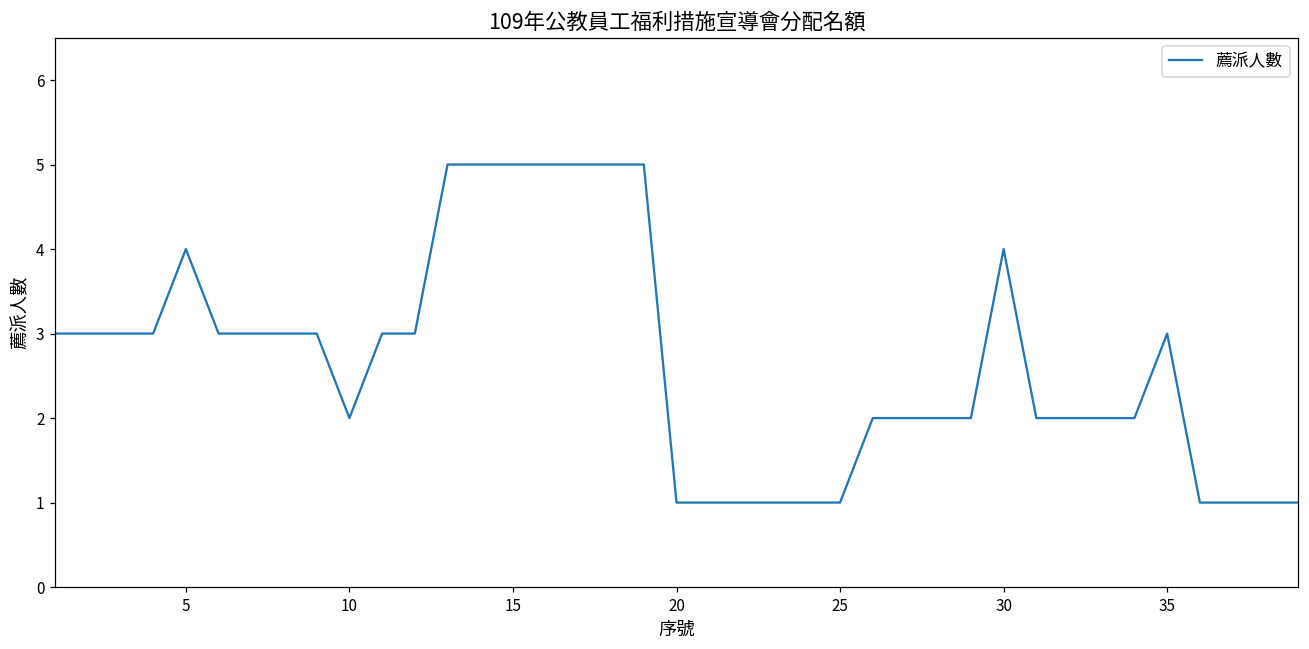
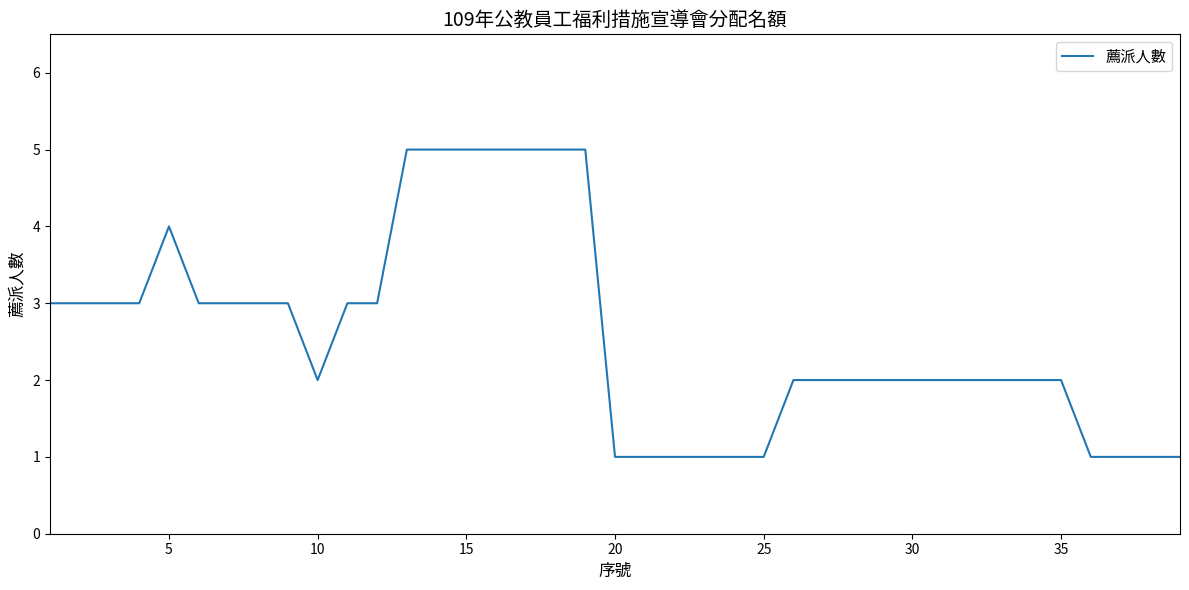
30: 4 -> 2
35: 3 -> 2
